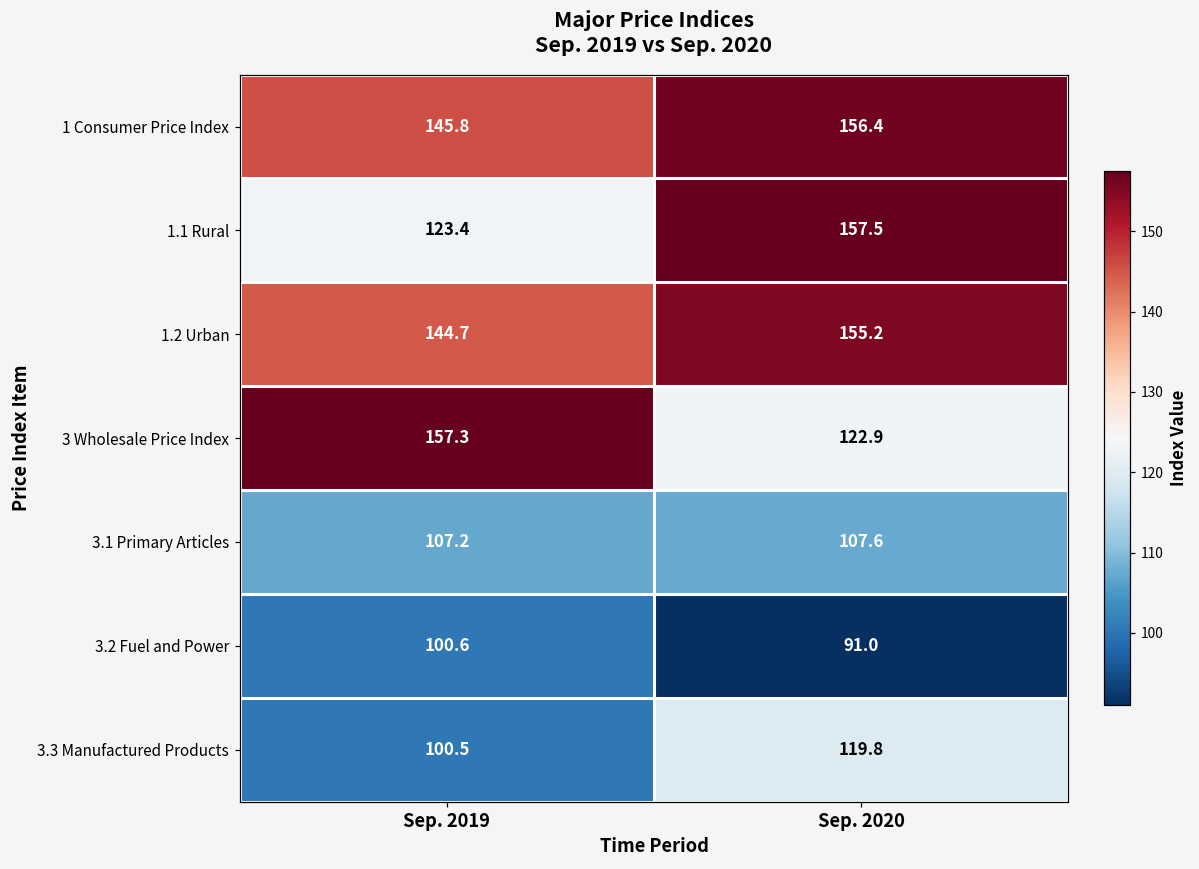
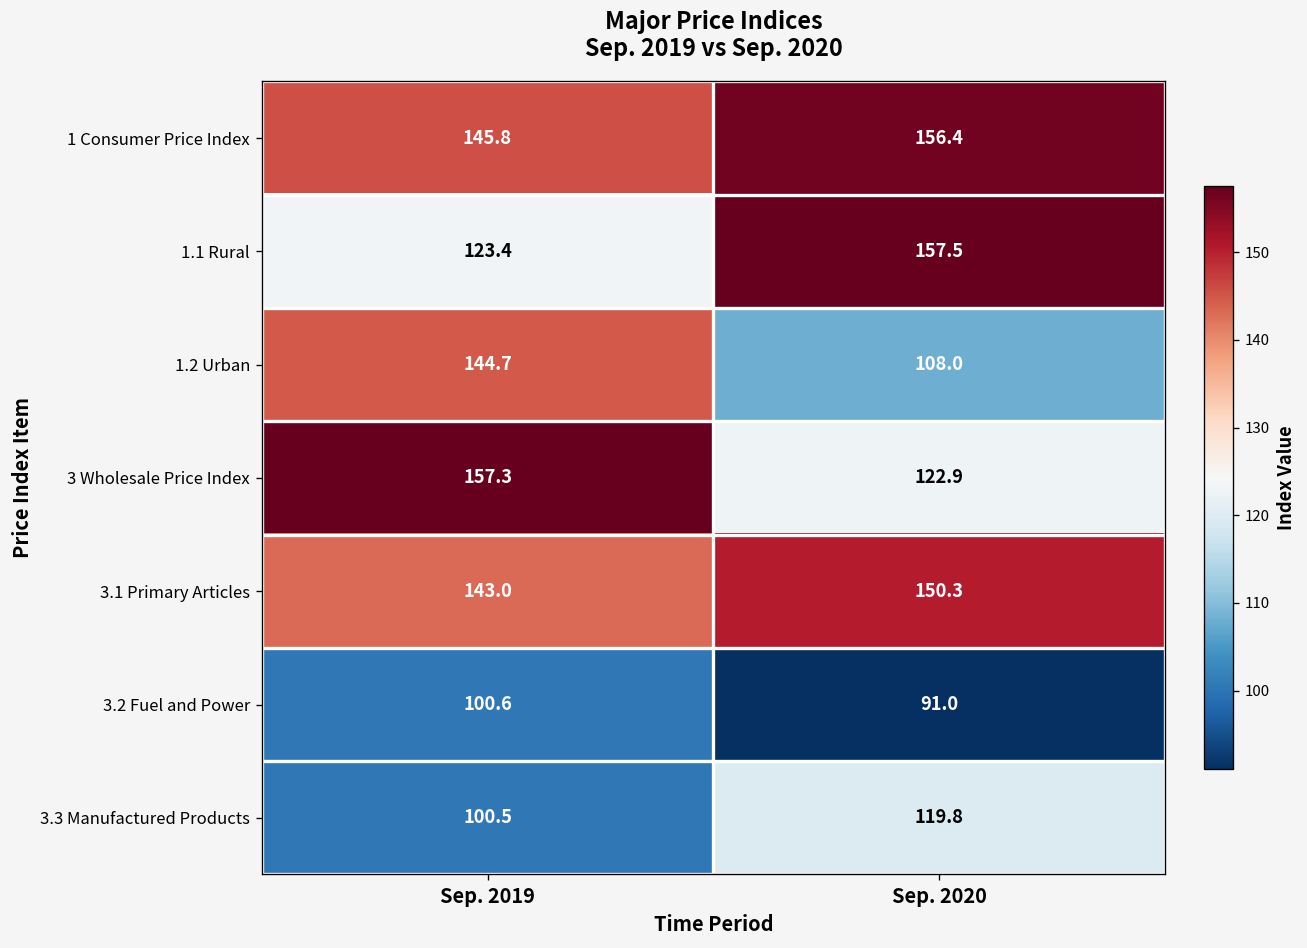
1.2 Urban, Sep. 2020: 155.2 -> 108.0
3.1 Primary Articles, Sep. 2019: 107.2 -> 143.0
3.1 Primary Articles, Sep. 2020: 107.6 -> 150.3
